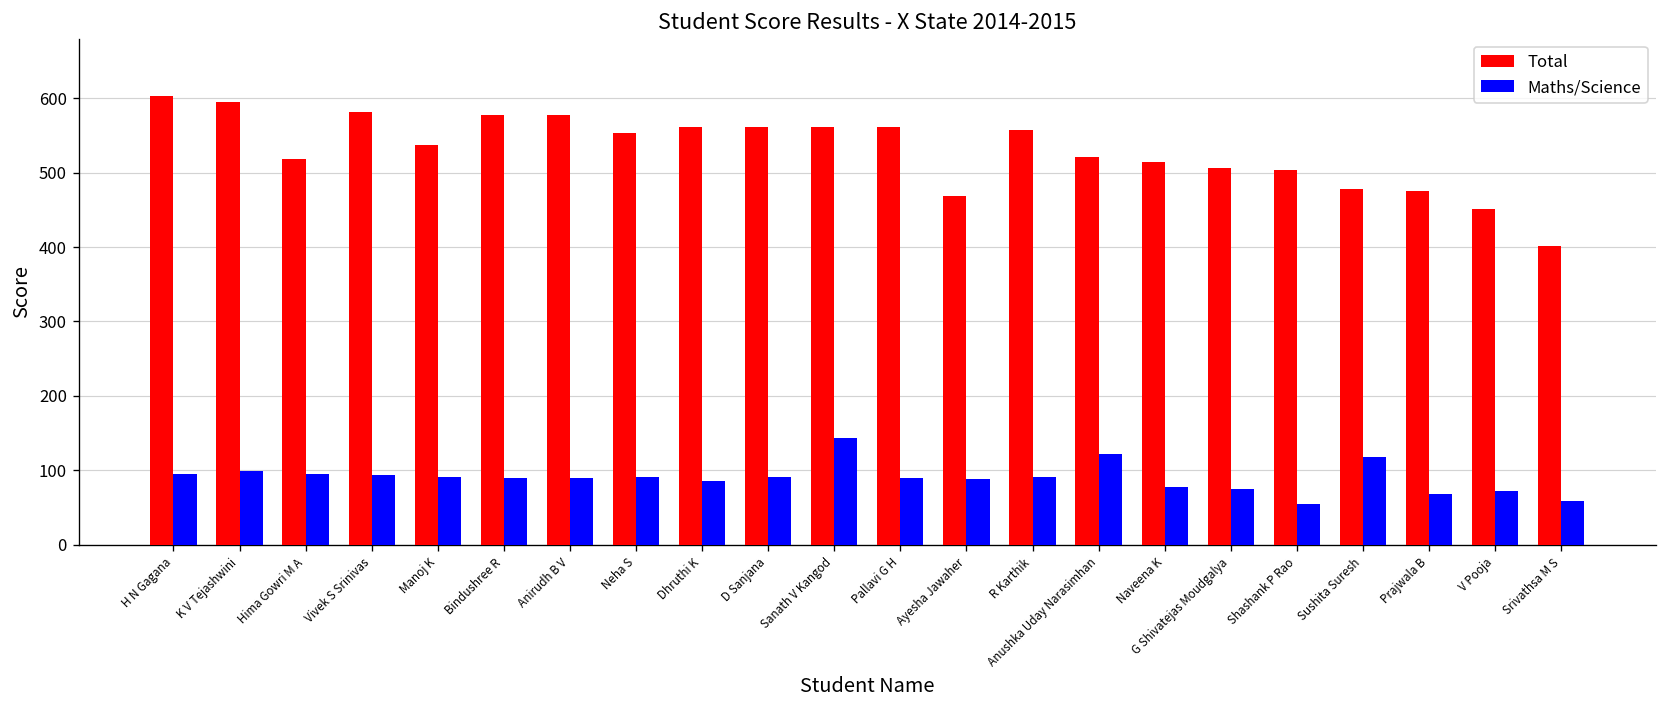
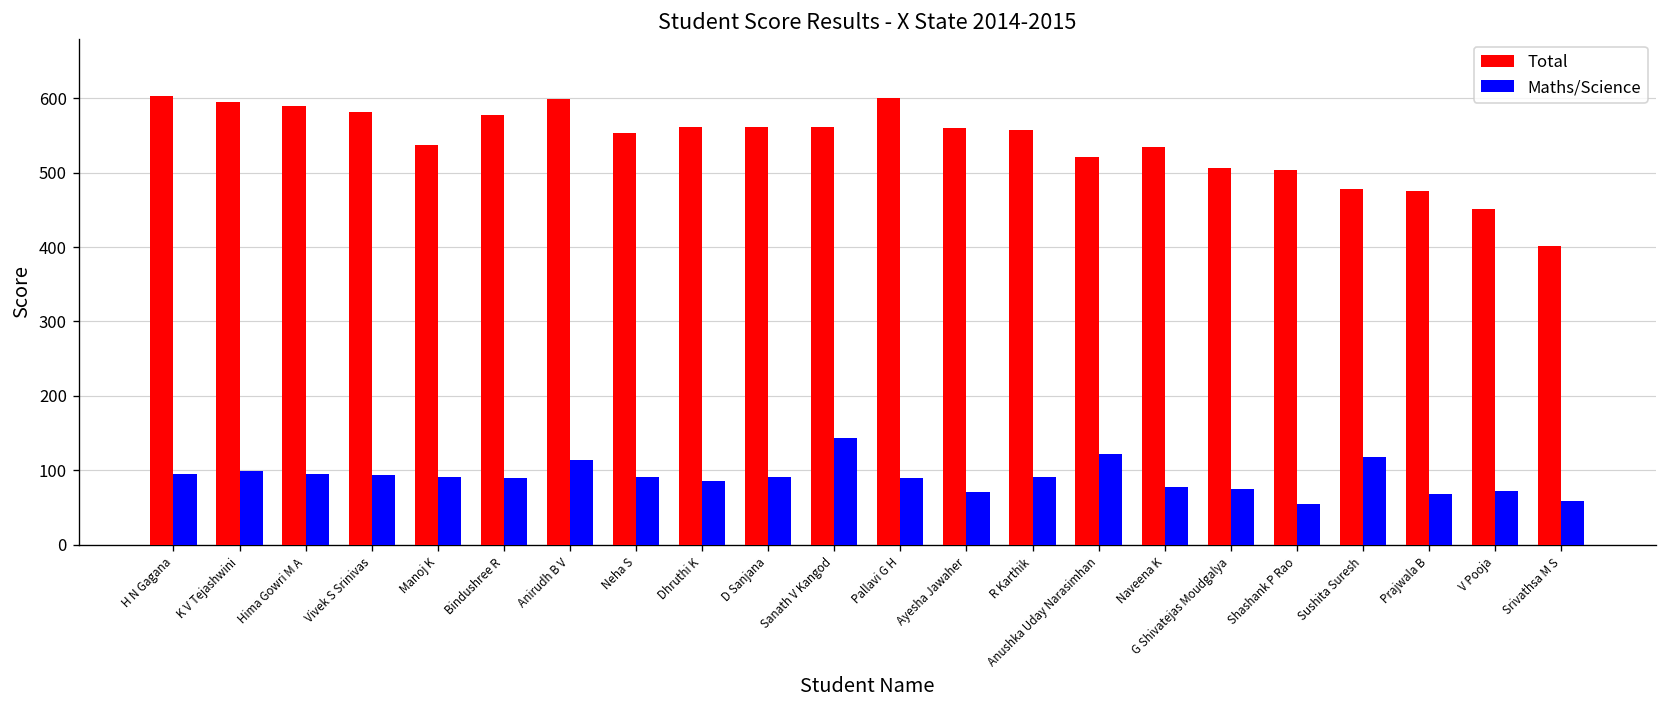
Total, Hima Gowri M A: 520 -> 590
Total, Anirudh B V: 580 -> 600
Maths/Science, Anirudh B V: 90 -> 110
Total, Pallavi G H: 560 -> 600
Total, Ayesha Jawaher: 470 -> 560
Maths/Science, Ayesha Jawaher: 90 -> 70
Total, Naveena K: 520 -> 540
